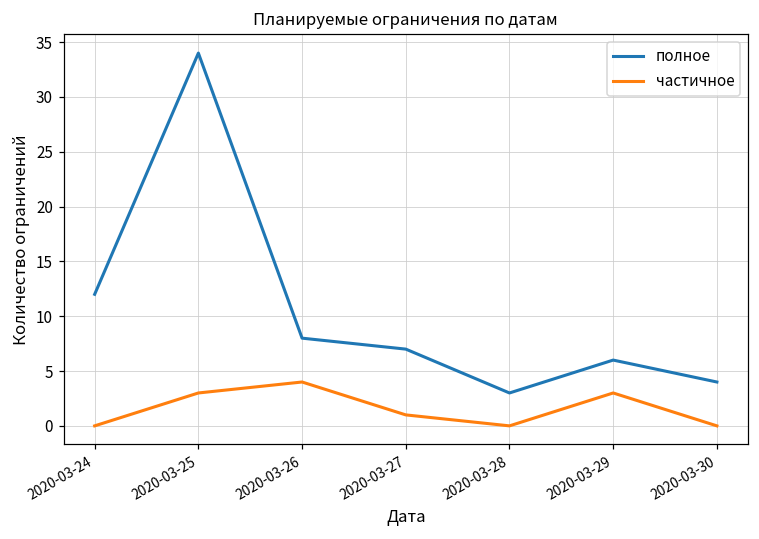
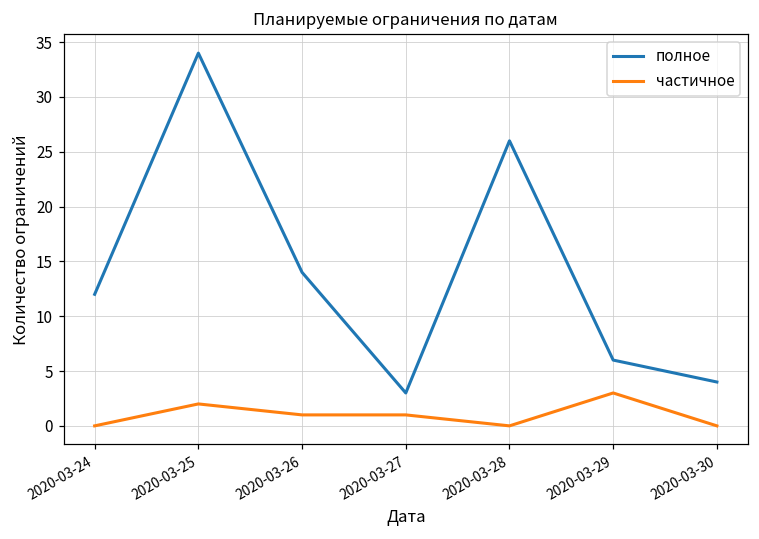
частичное, 2020-03-25: 3 -> 2
полное, 2020-03-26: 8 -> 14
частичное, 2020-03-26: 4 -> 1
полное, 2020-03-27: 7 -> 3
полное, 2020-03-28: 3 -> 26
